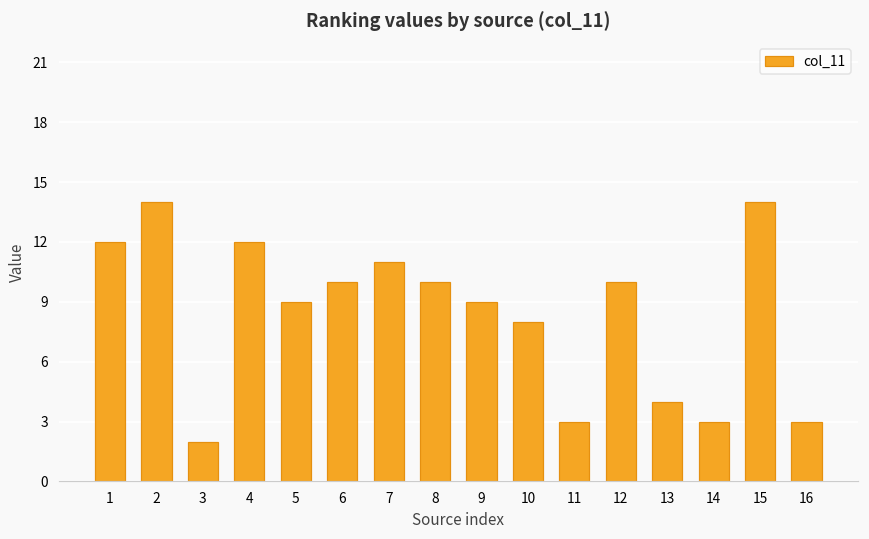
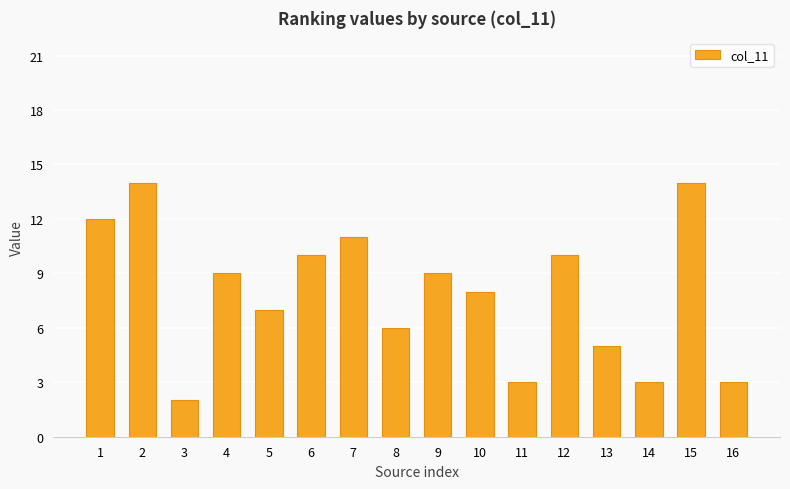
4: 12 -> 9
5: 9 -> 7
8: 10 -> 6
13: 4 -> 5
